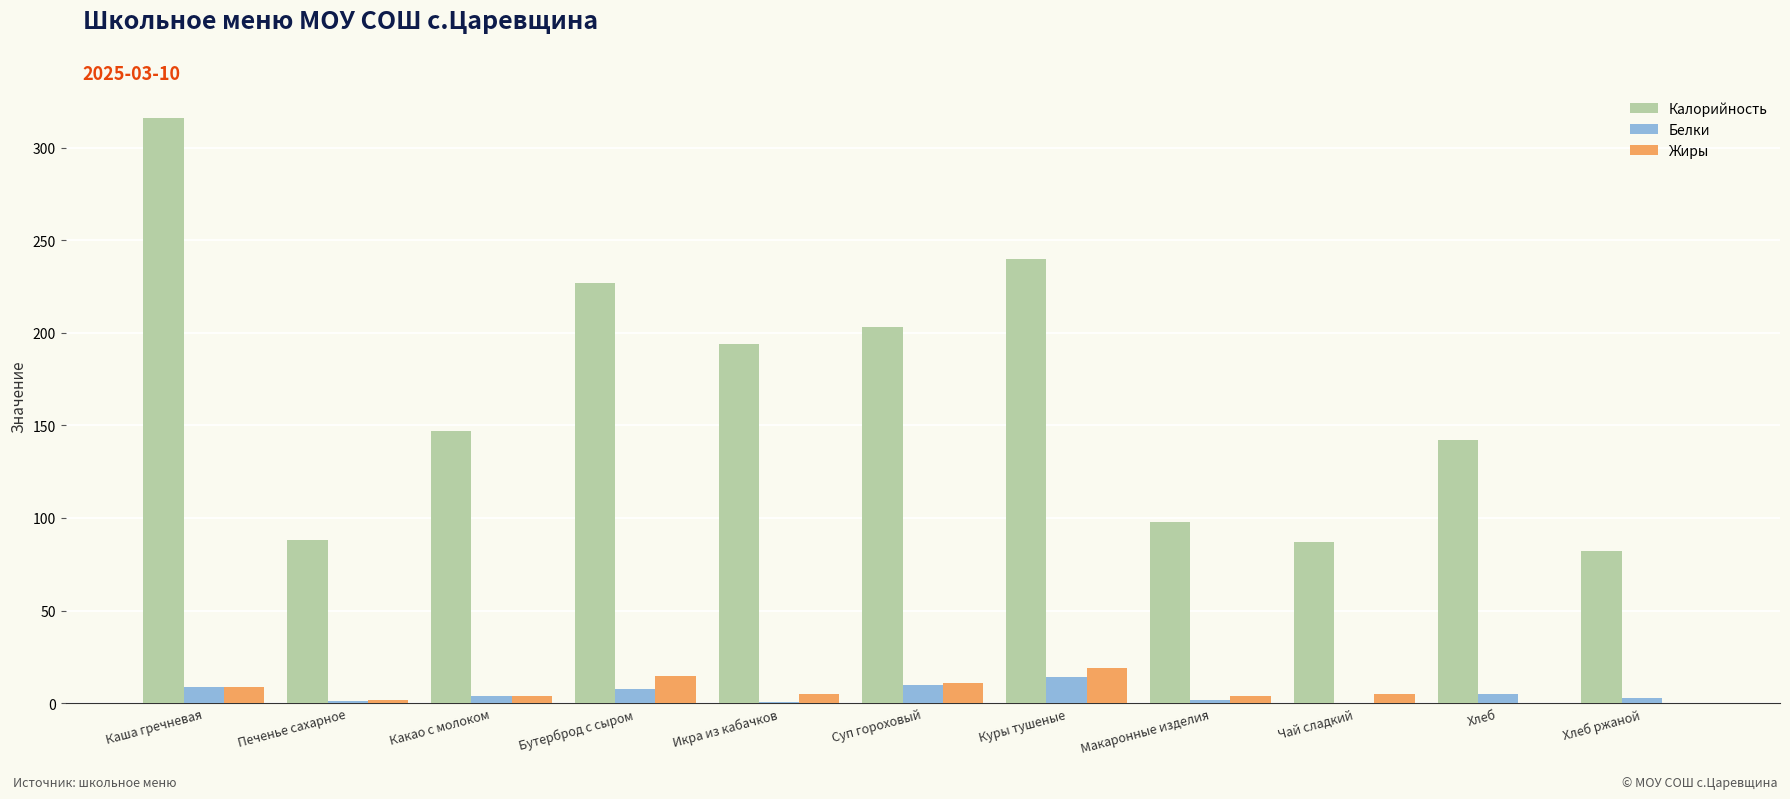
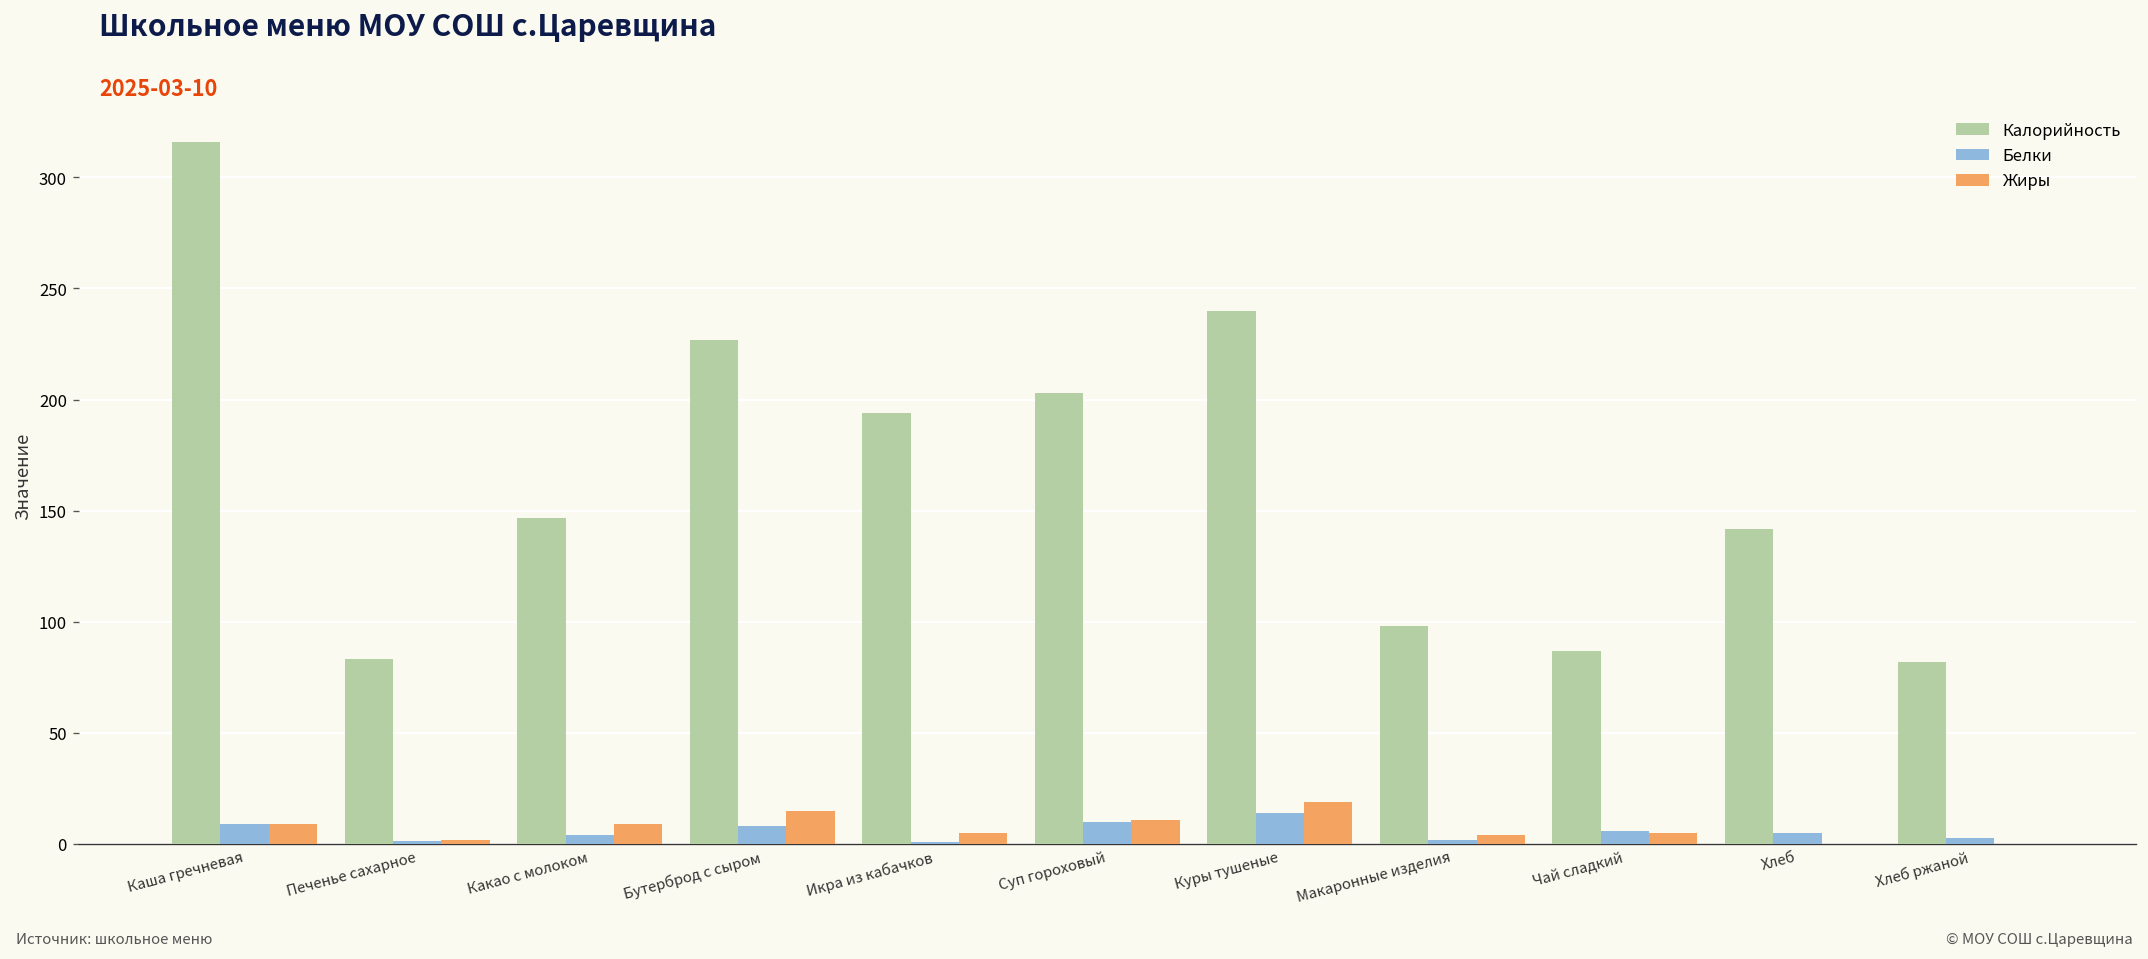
Калорийность, Печенье сахарное: 88 -> 83
Жиры, Какао с молоком: 4 -> 9
Белки, Чай сладкий: 0 -> 6
